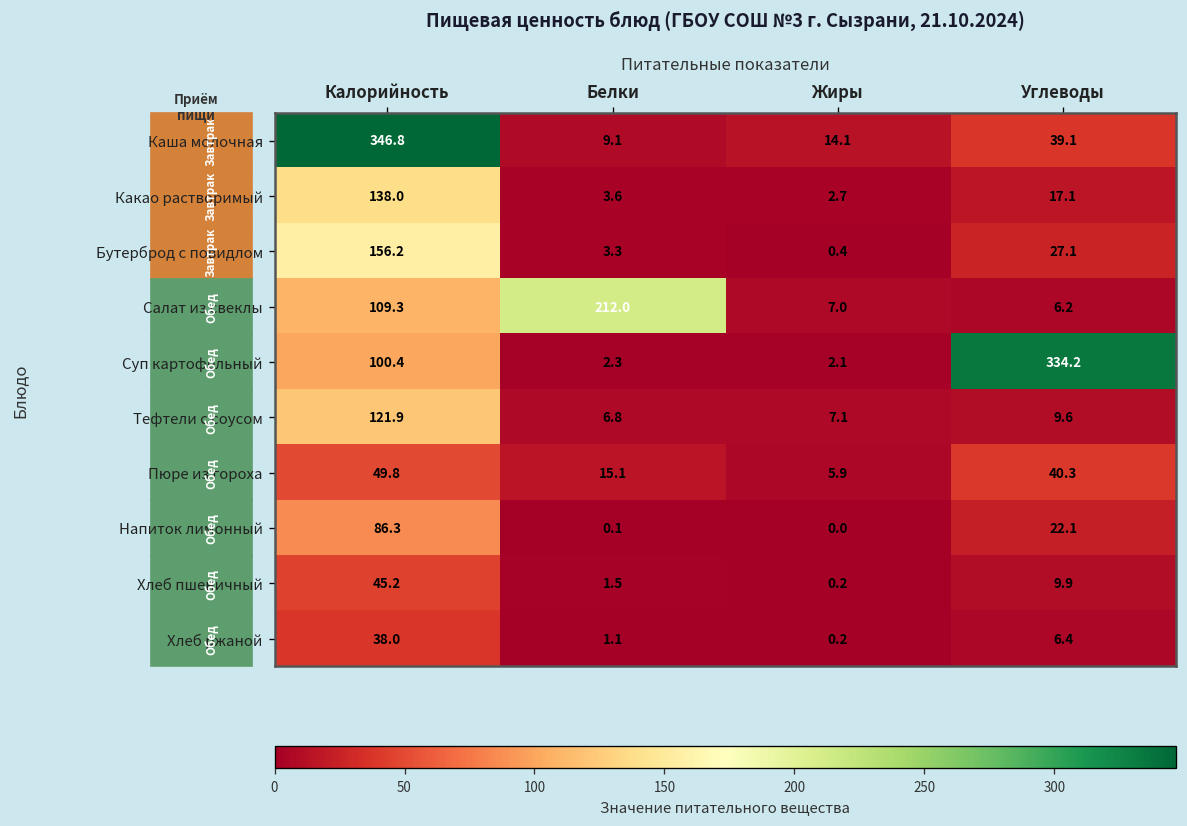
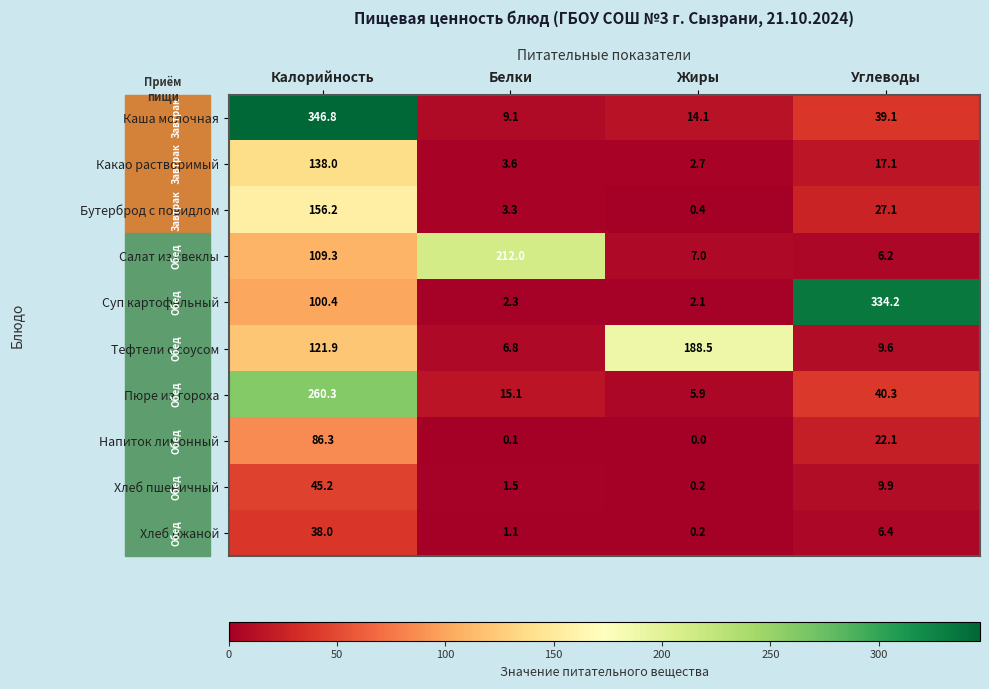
Тефтели с соусом, Жиры: 7.1 -> 188.5
Пюре из гороха, Калорийность: 49.8 -> 260.3
